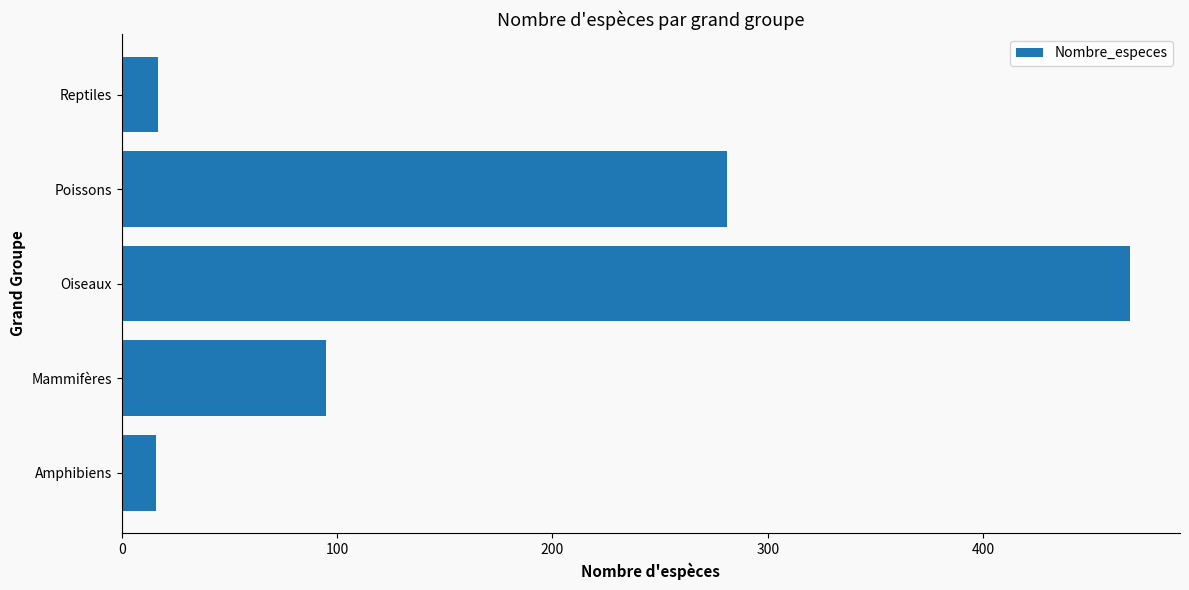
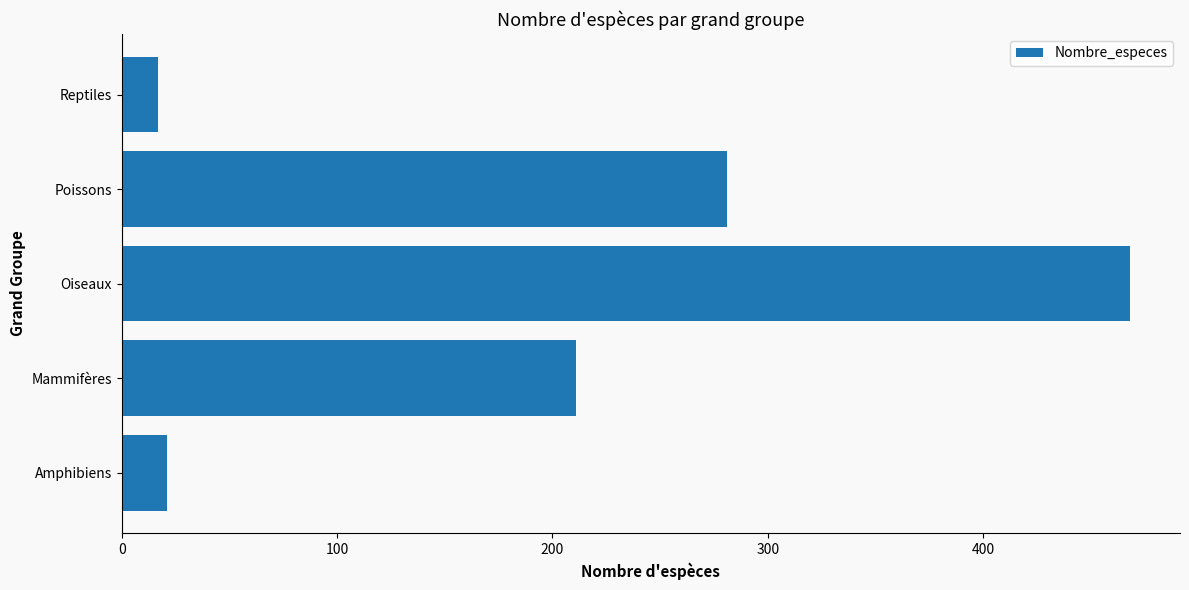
Mammifères: 95 -> 211
Amphibiens: 16 -> 21
